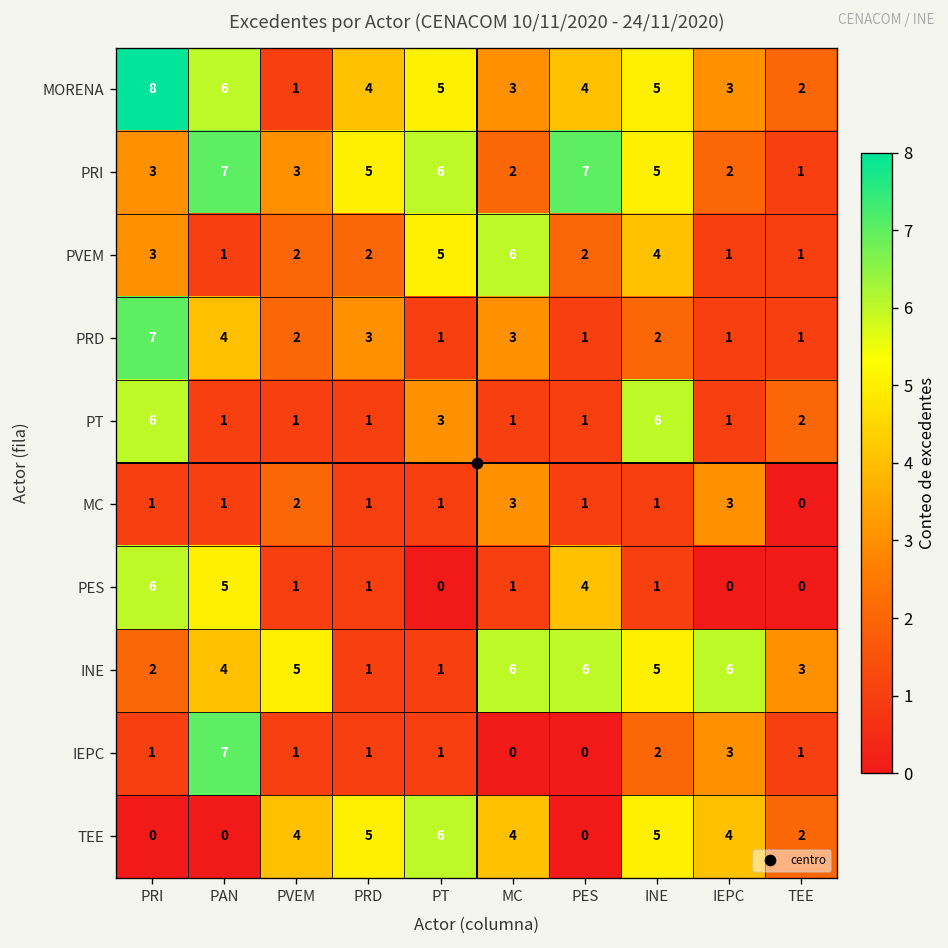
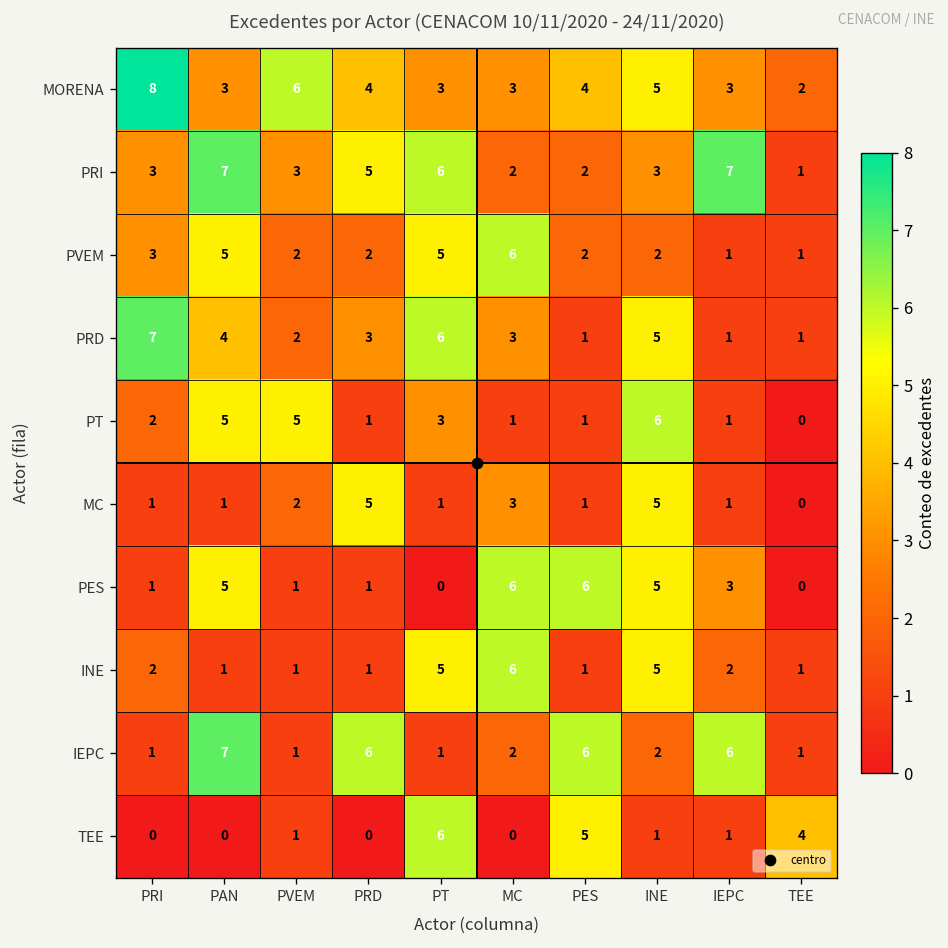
MORENA, PAN: 6 -> 3
MORENA, PVEM: 1 -> 6
MORENA, PT: 5 -> 3
PRI, PES: 7 -> 2
PRI, INE: 5 -> 3
PRI, IEPC: 2 -> 7
PVEM, PAN: 1 -> 5
PVEM, INE: 4 -> 2
PRD, PT: 1 -> 6
PRD, INE: 2 -> 5
PT, PRI: 6 -> 2
PT, PAN: 1 -> 5
PT, PVEM: 1 -> 5
PT, TEE: 2 -> 0
MC, PRD: 1 -> 5
MC, INE: 1 -> 5
MC, IEPC: 3 -> 1
PES, PRI: 6 -> 1
PES, MC: 1 -> 6
PES, PES: 4 -> 6
PES, INE: 1 -> 5
PES, IEPC: 0 -> 3
INE, PAN: 4 -> 1
INE, PVEM: 5 -> 1
INE, PT: 1 -> 5
INE, PES: 6 -> 1
INE, IEPC: 6 -> 2
INE, TEE: 3 -> 1
IEPC, PRD: 1 -> 6
IEPC, MC: 0 -> 2
IEPC, PES: 0 -> 6
IEPC, IEPC: 3 -> 6
TEE, PVEM: 4 -> 1
TEE, PRD: 5 -> 0
TEE, MC: 4 -> 0
TEE, PES: 0 -> 5
TEE, INE: 5 -> 1
TEE, IEPC: 4 -> 1
TEE, TEE: 2 -> 4
